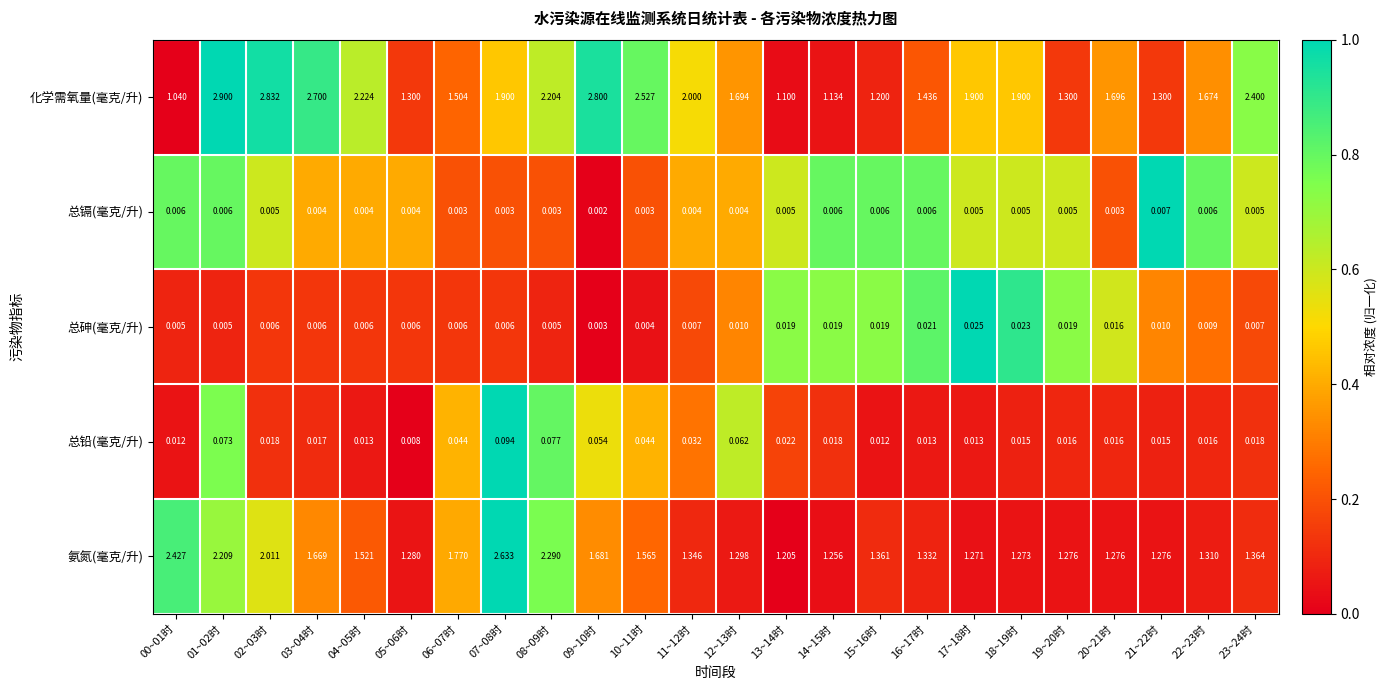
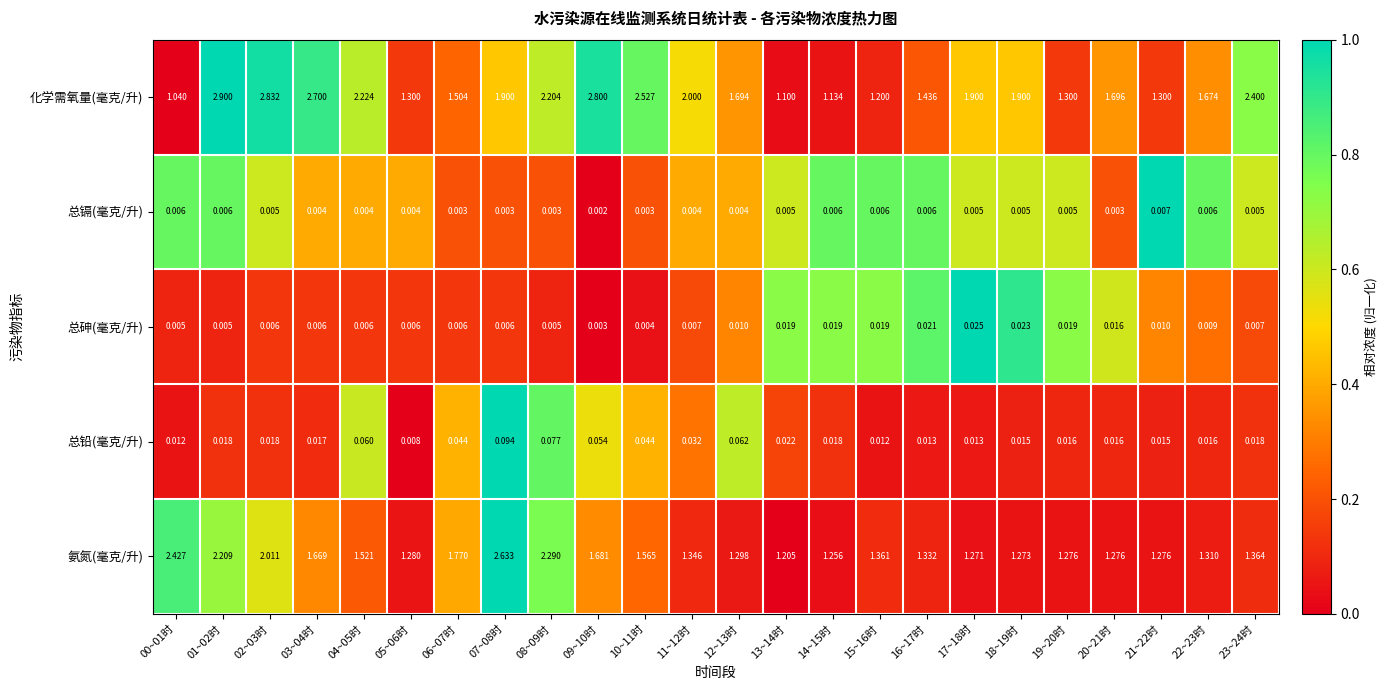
总铅(毫克/升), 01~02时: 0.073 -> 0.018
总铅(毫克/升), 04~05时: 0.013 -> 0.060
